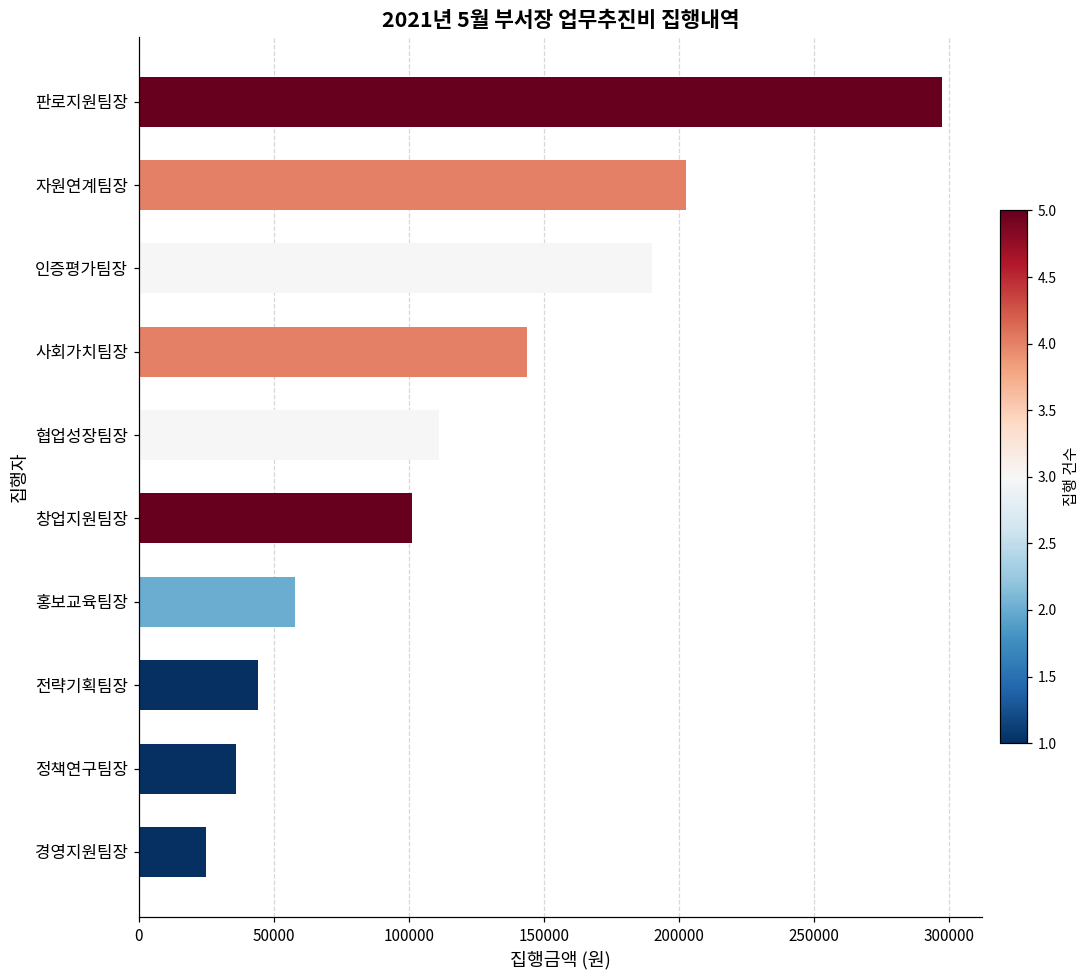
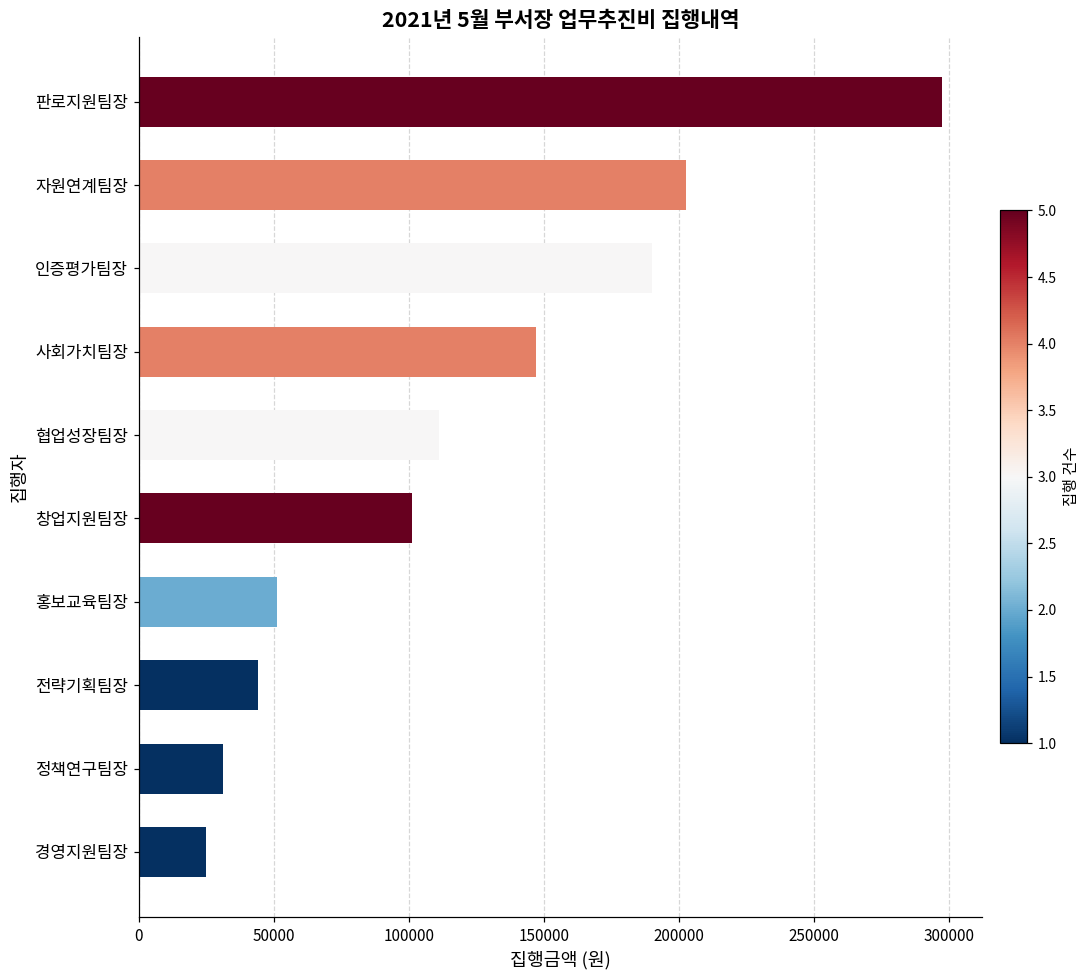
사회가치팀장: 144000 -> 147000
홍보교육팀장: 58000 -> 51000
정책연구팀장: 36000 -> 31000
